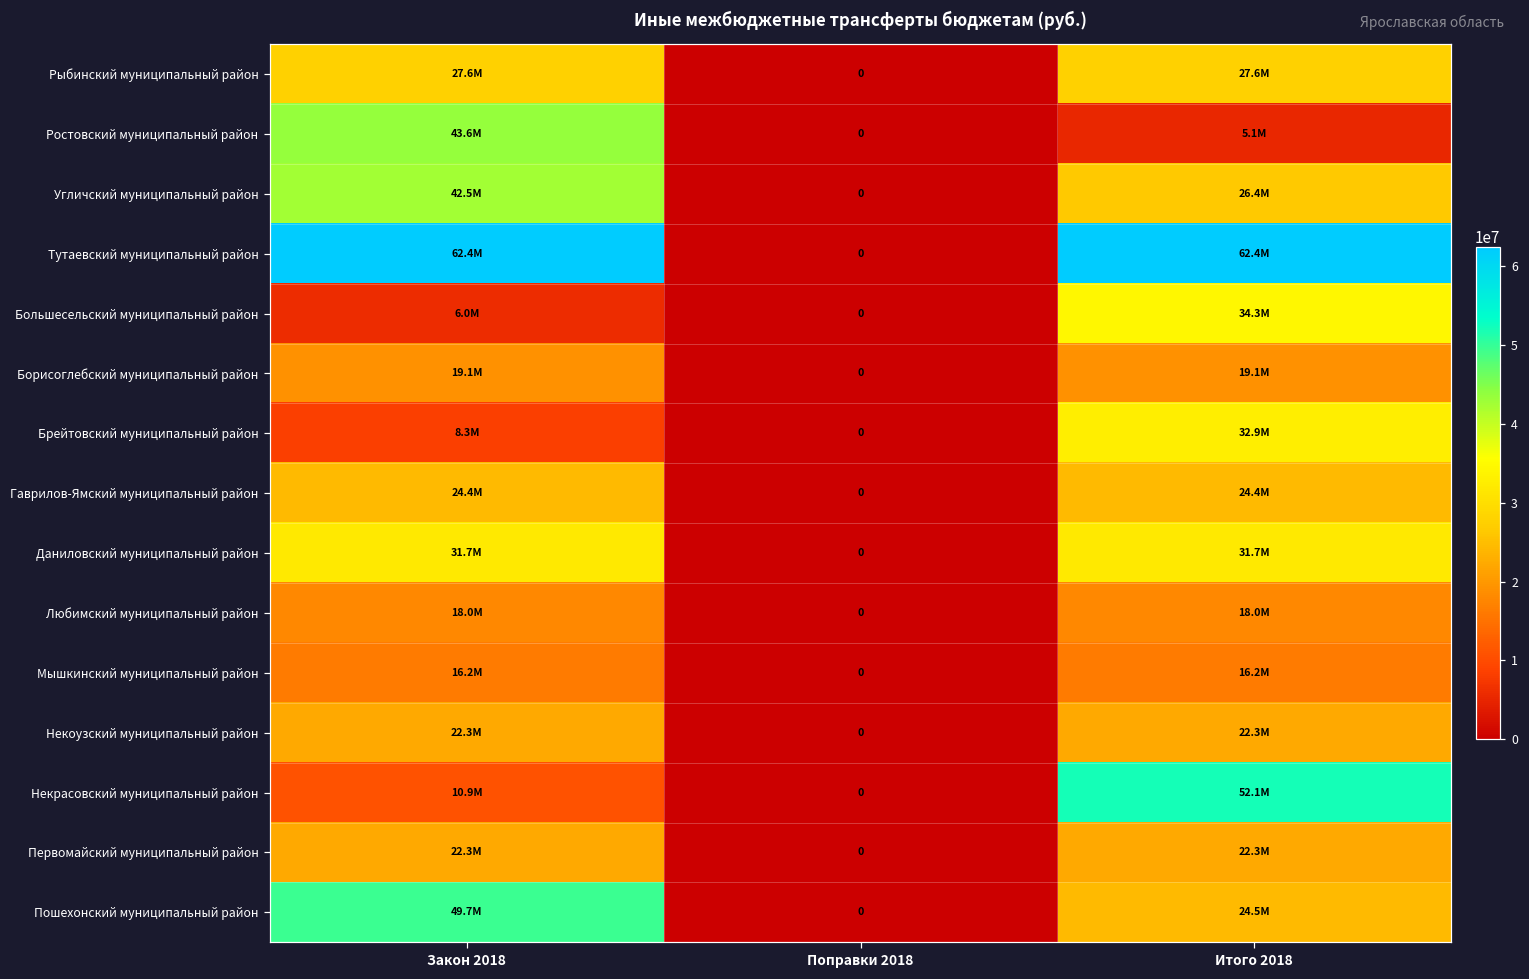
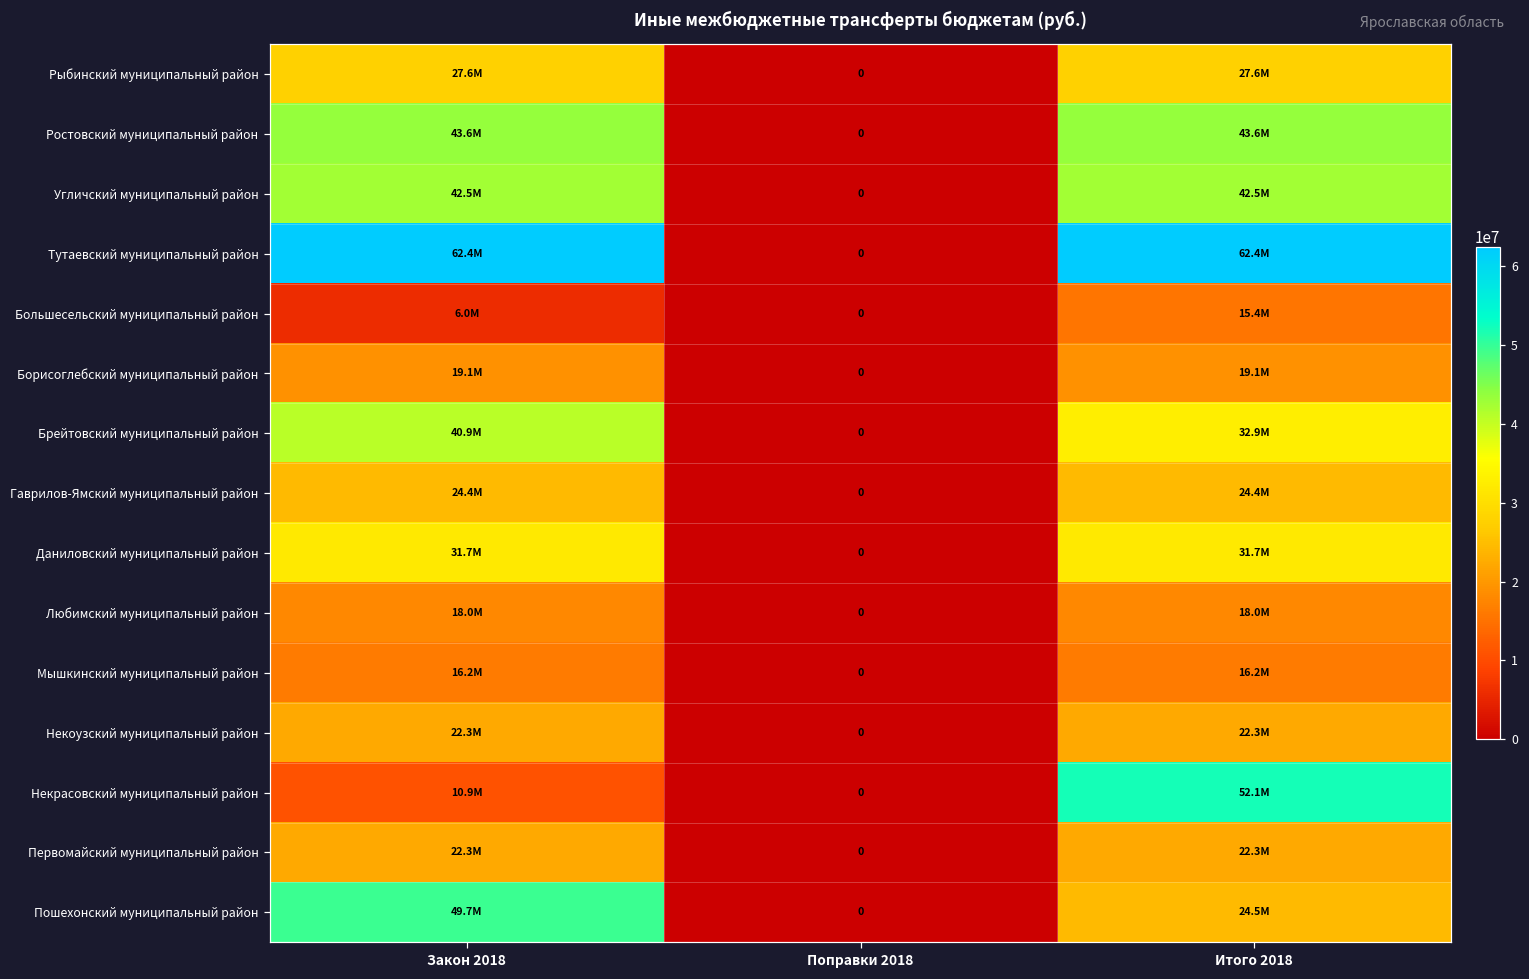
Ростовский муниципальный район, Итого 2018: 5.1M -> 43.6M
Угличский муниципальный район, Итого 2018: 26.4M -> 42.5M
Большесельский муниципальный район, Итого 2018: 34.3M -> 15.4M
Брейтовский муниципальный район, Закон 2018: 8.3M -> 40.9M
